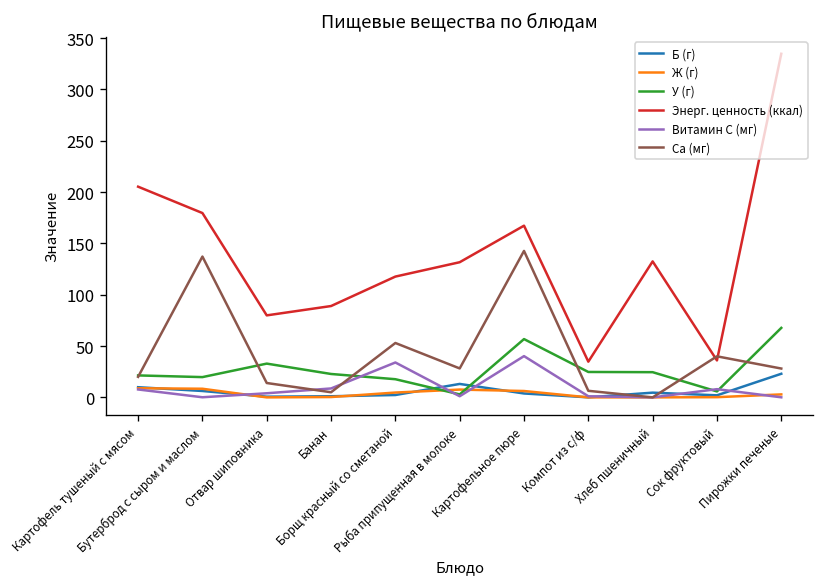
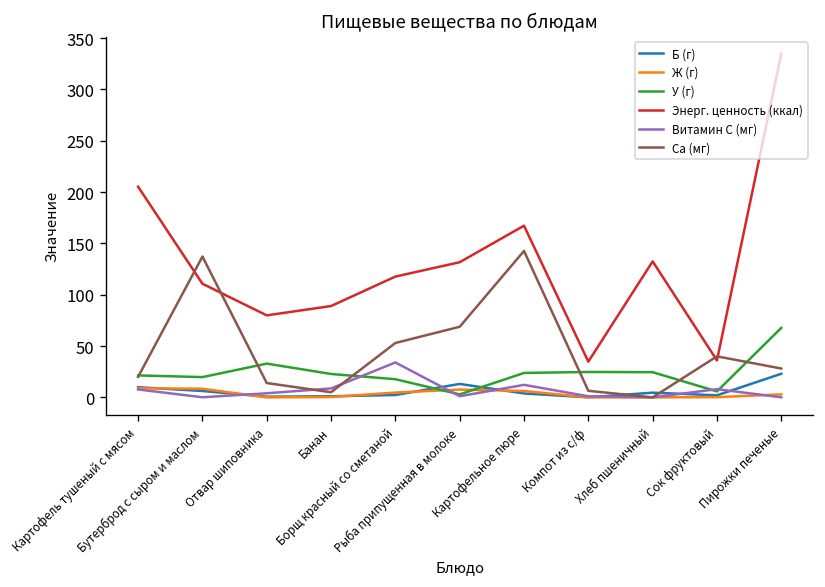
Энерг. ценность (ккал), Бутерброд с сыром и маслом: 180 -> 110
Са (мг), Рыба припущенная в молоке: 30 -> 70
У (г), Картофельное пюре: 60 -> 20
Витамин С (мг), Картофельное пюре: 40 -> 10
